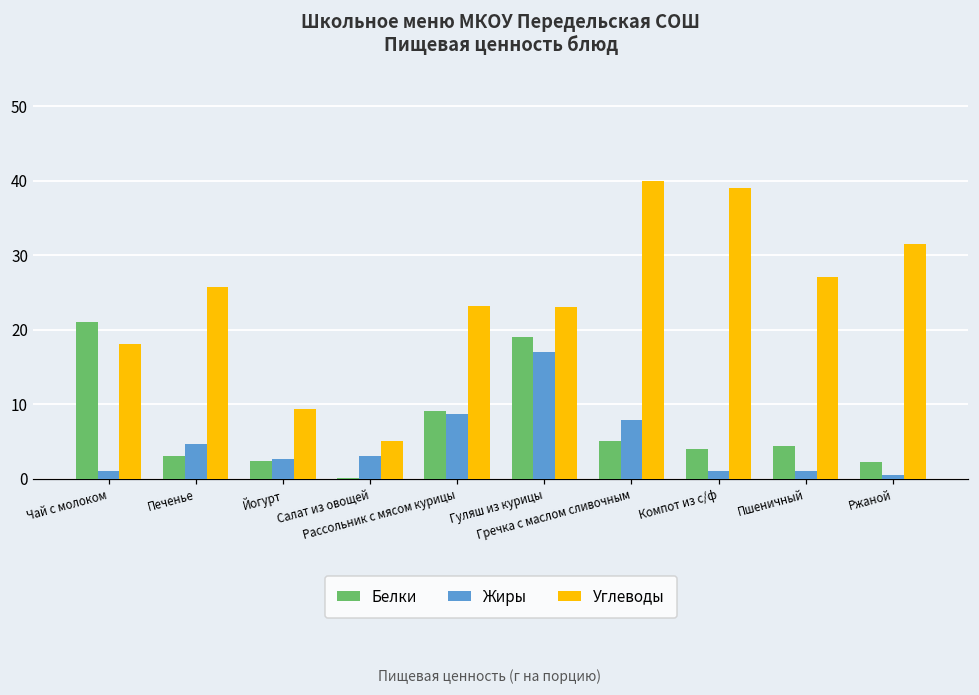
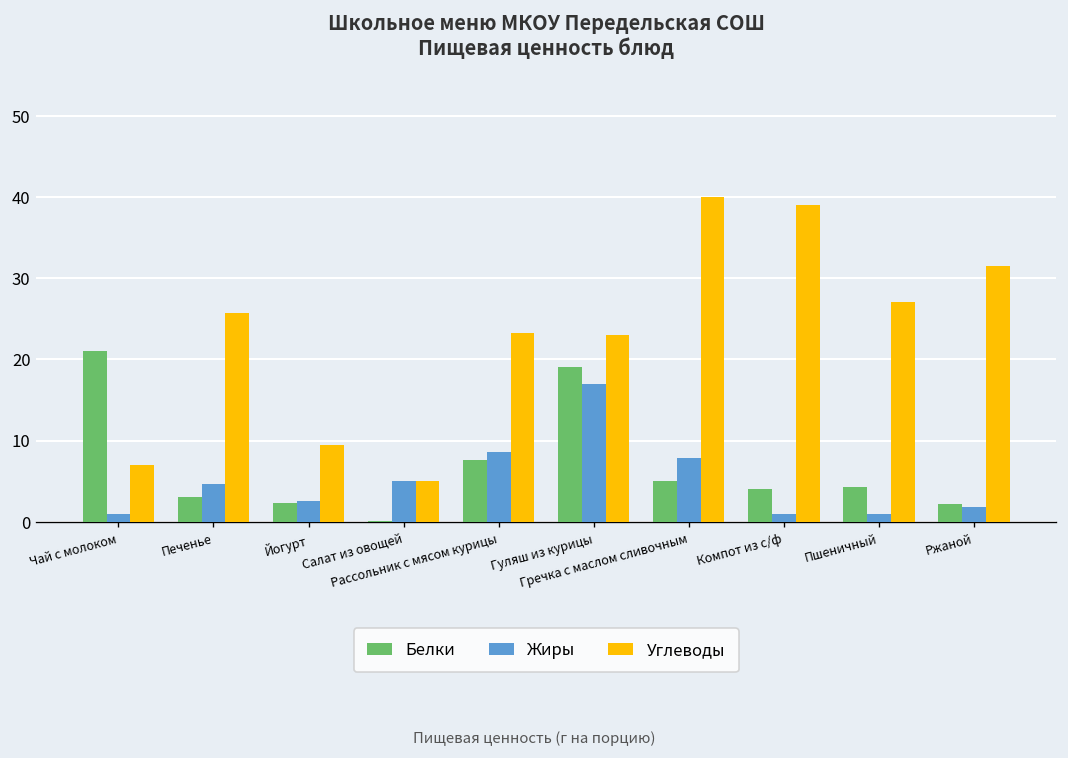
Углеводы, Чай с молоком: 18 -> 7
Жиры, Салат из овощей: 3 -> 5
Белки, Рассольник с мясом курицы: 9 -> 8
Жиры, Ржаной: 0 -> 2
